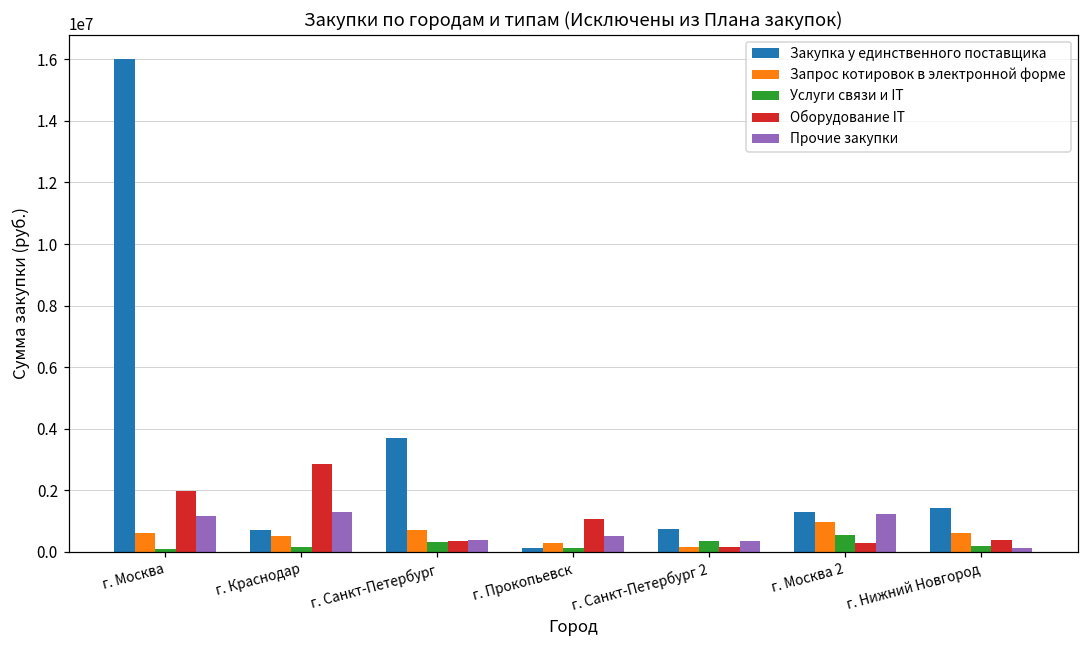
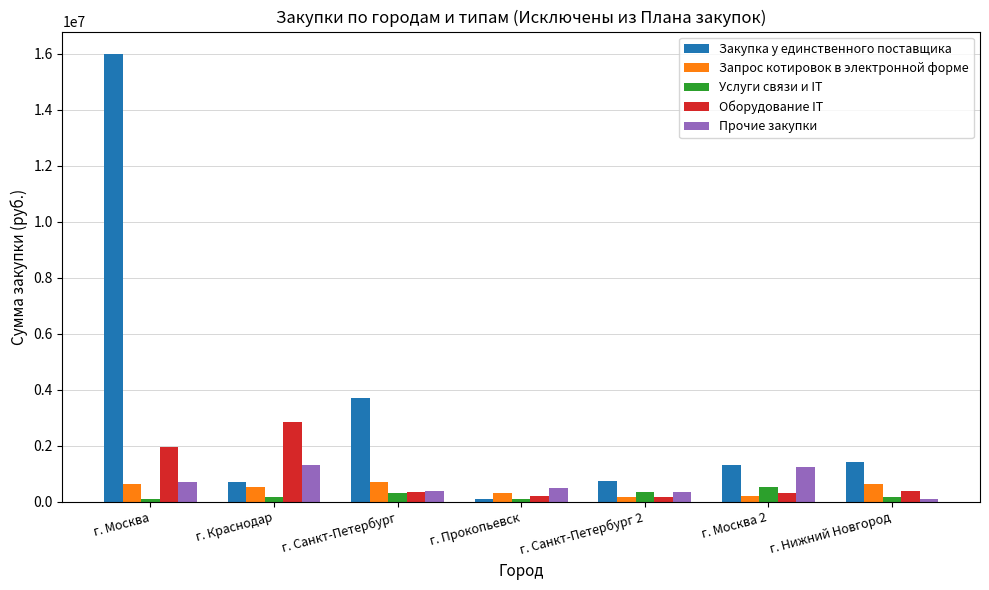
Прочие закупки, г. Москва: 1100000 -> 700000
Оборудование IT, г. Прокопьевск: 1100000 -> 200000
Запрос котировок в электронной форме, г. Москва 2: 1000000 -> 200000
